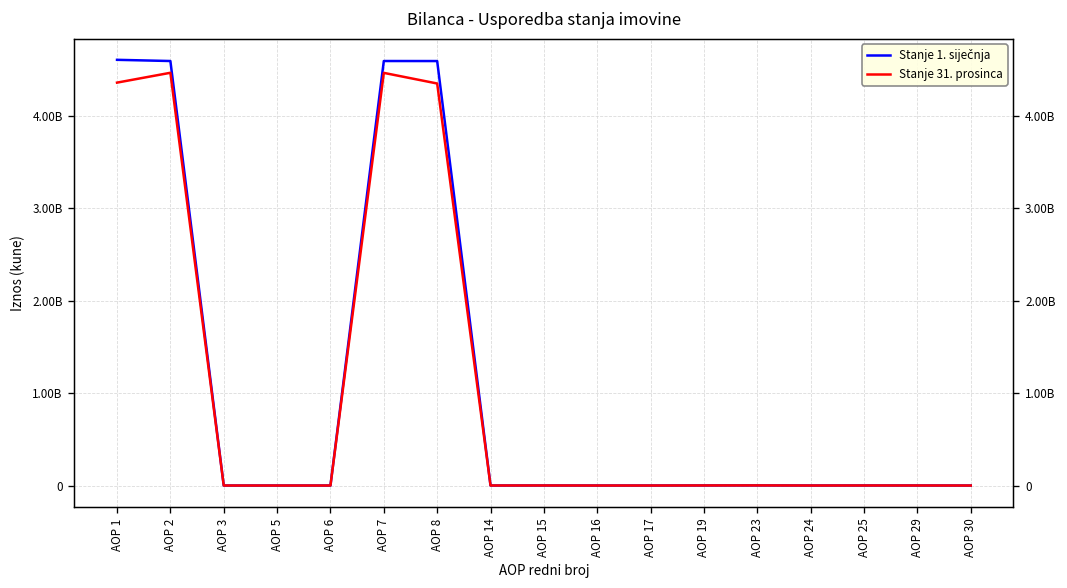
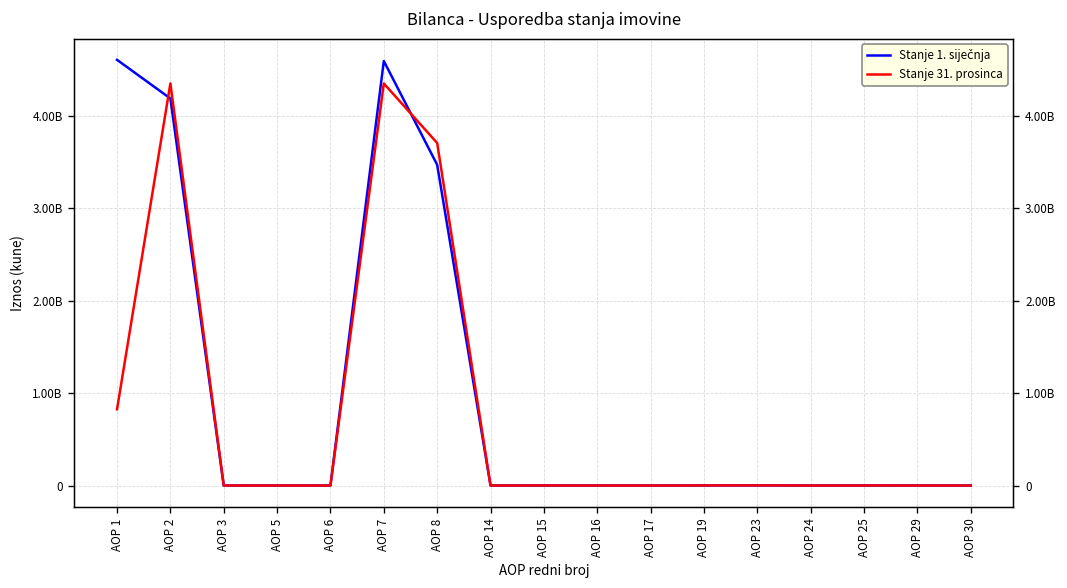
Stanje 31. prosinca, AOP 1: 4400000000 -> 800000000
Stanje 1. siječnja, AOP 2: 4600000000 -> 4200000000
Stanje 31. prosinca, AOP 2: 4500000000 -> 4300000000
Stanje 31. prosinca, AOP 7: 4500000000 -> 4300000000
Stanje 1. siječnja, AOP 8: 4600000000 -> 3500000000
Stanje 31. prosinca, AOP 8: 4300000000 -> 3700000000
